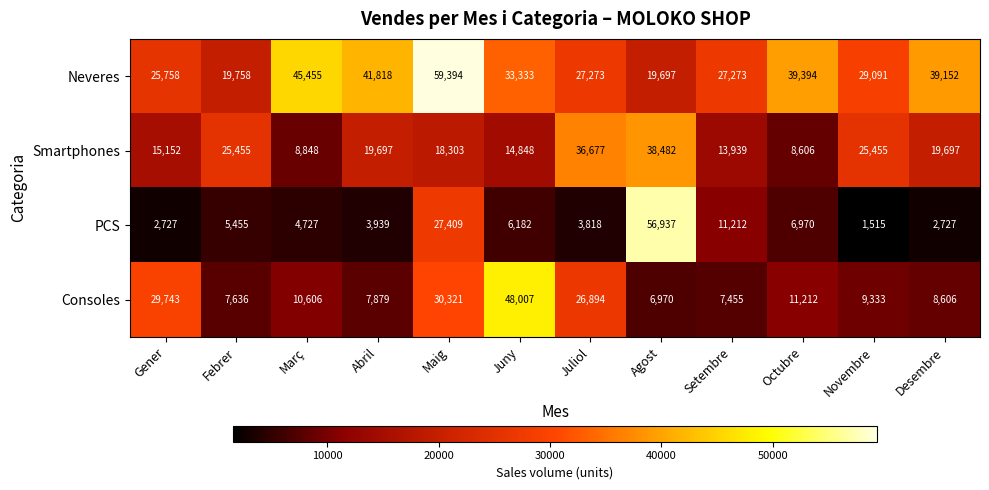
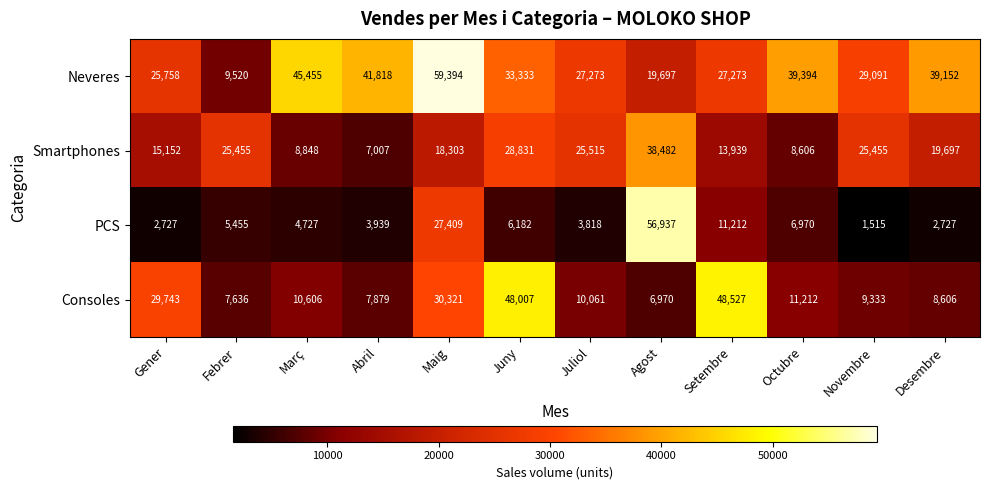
Neveres, Febrer: 19,758 -> 9,520
Smartphones, Abril: 19,697 -> 7,007
Smartphones, Juny: 14,848 -> 28,831
Smartphones, Juliol: 36,677 -> 25,515
Consoles, Juliol: 26,894 -> 10,061
Consoles, Setembre: 7,455 -> 48,527
